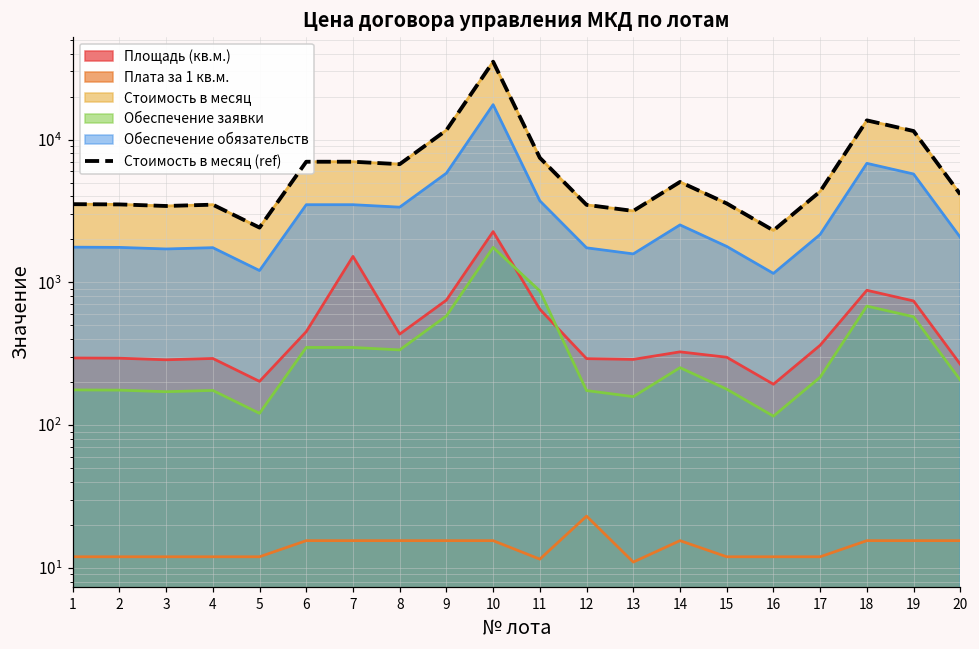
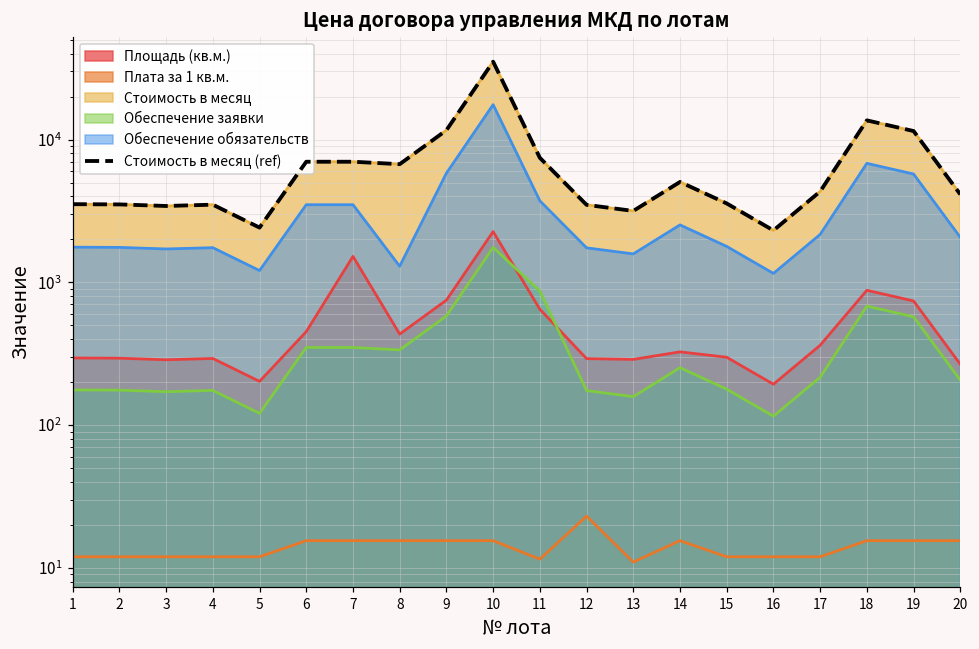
Обеспечение обязательств, 8: 3400 -> 1300
